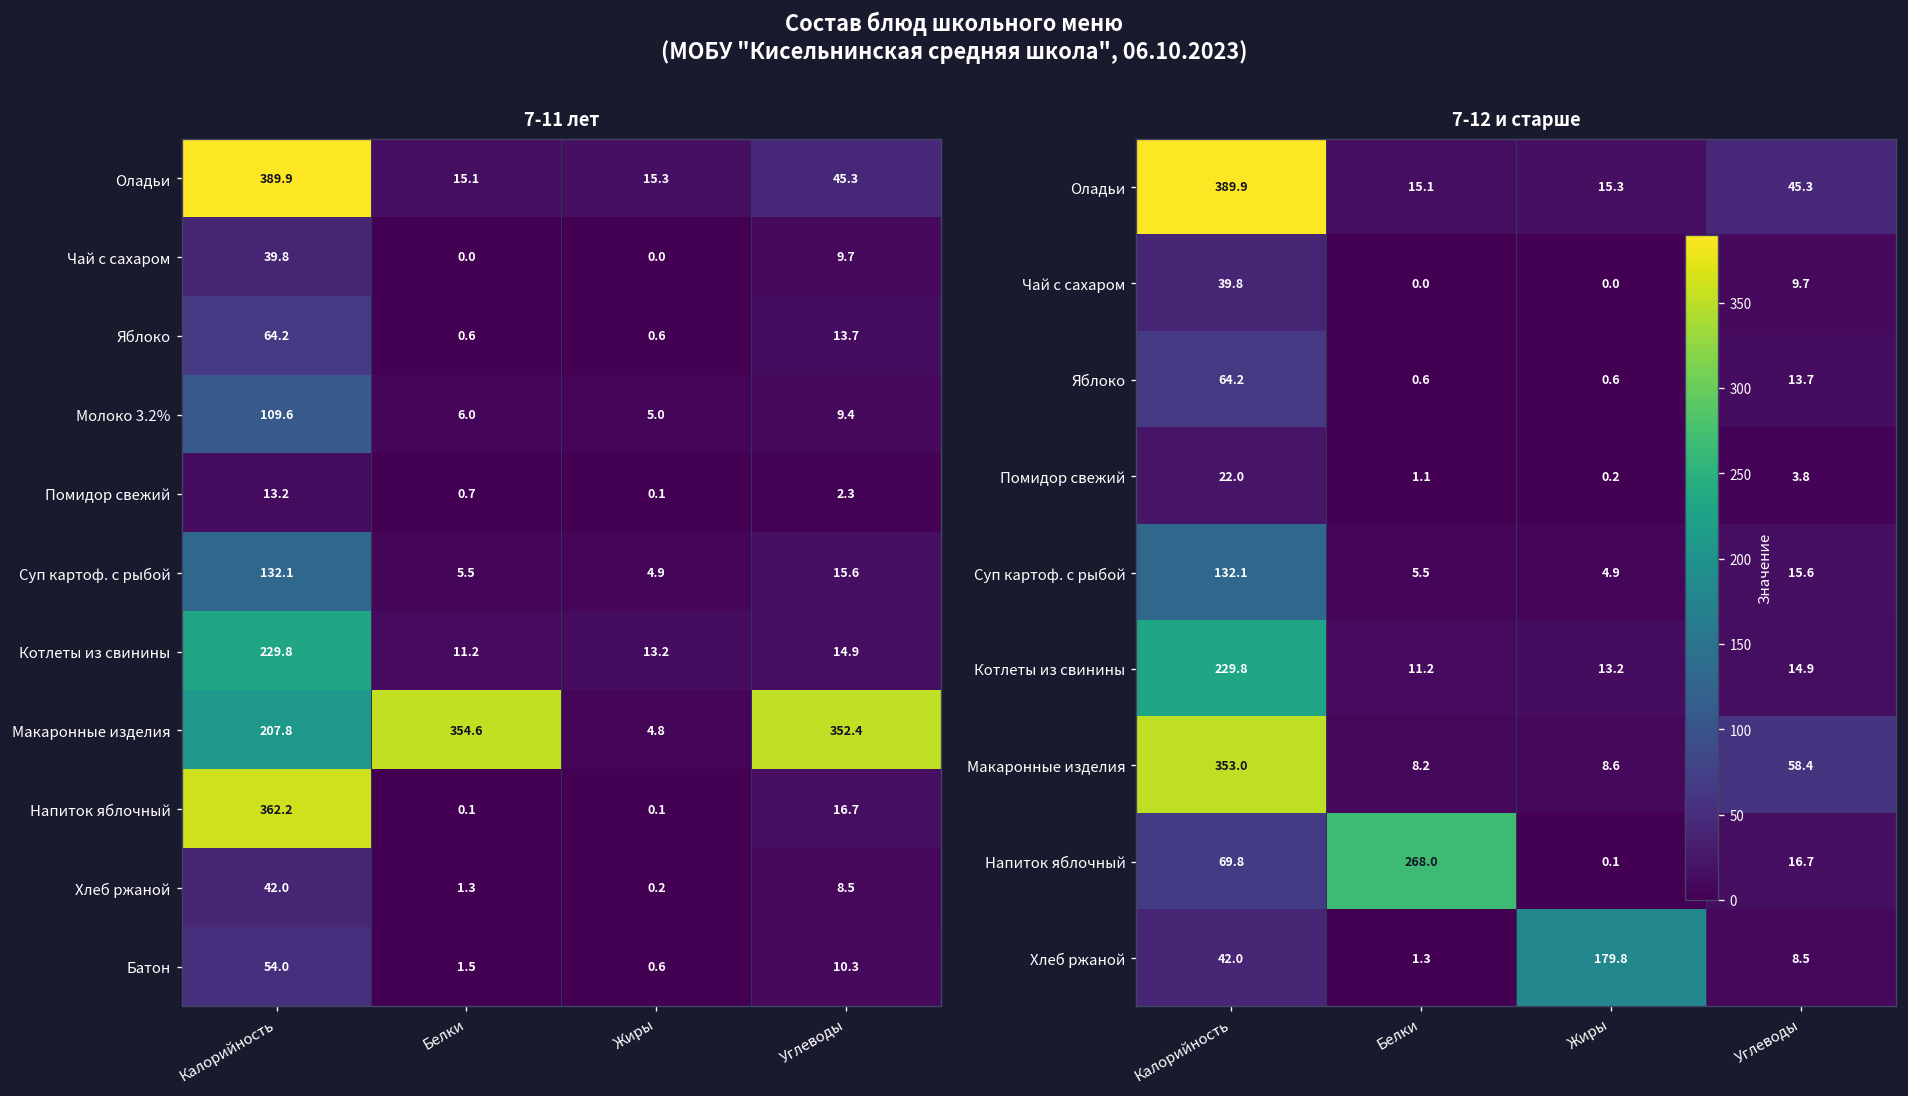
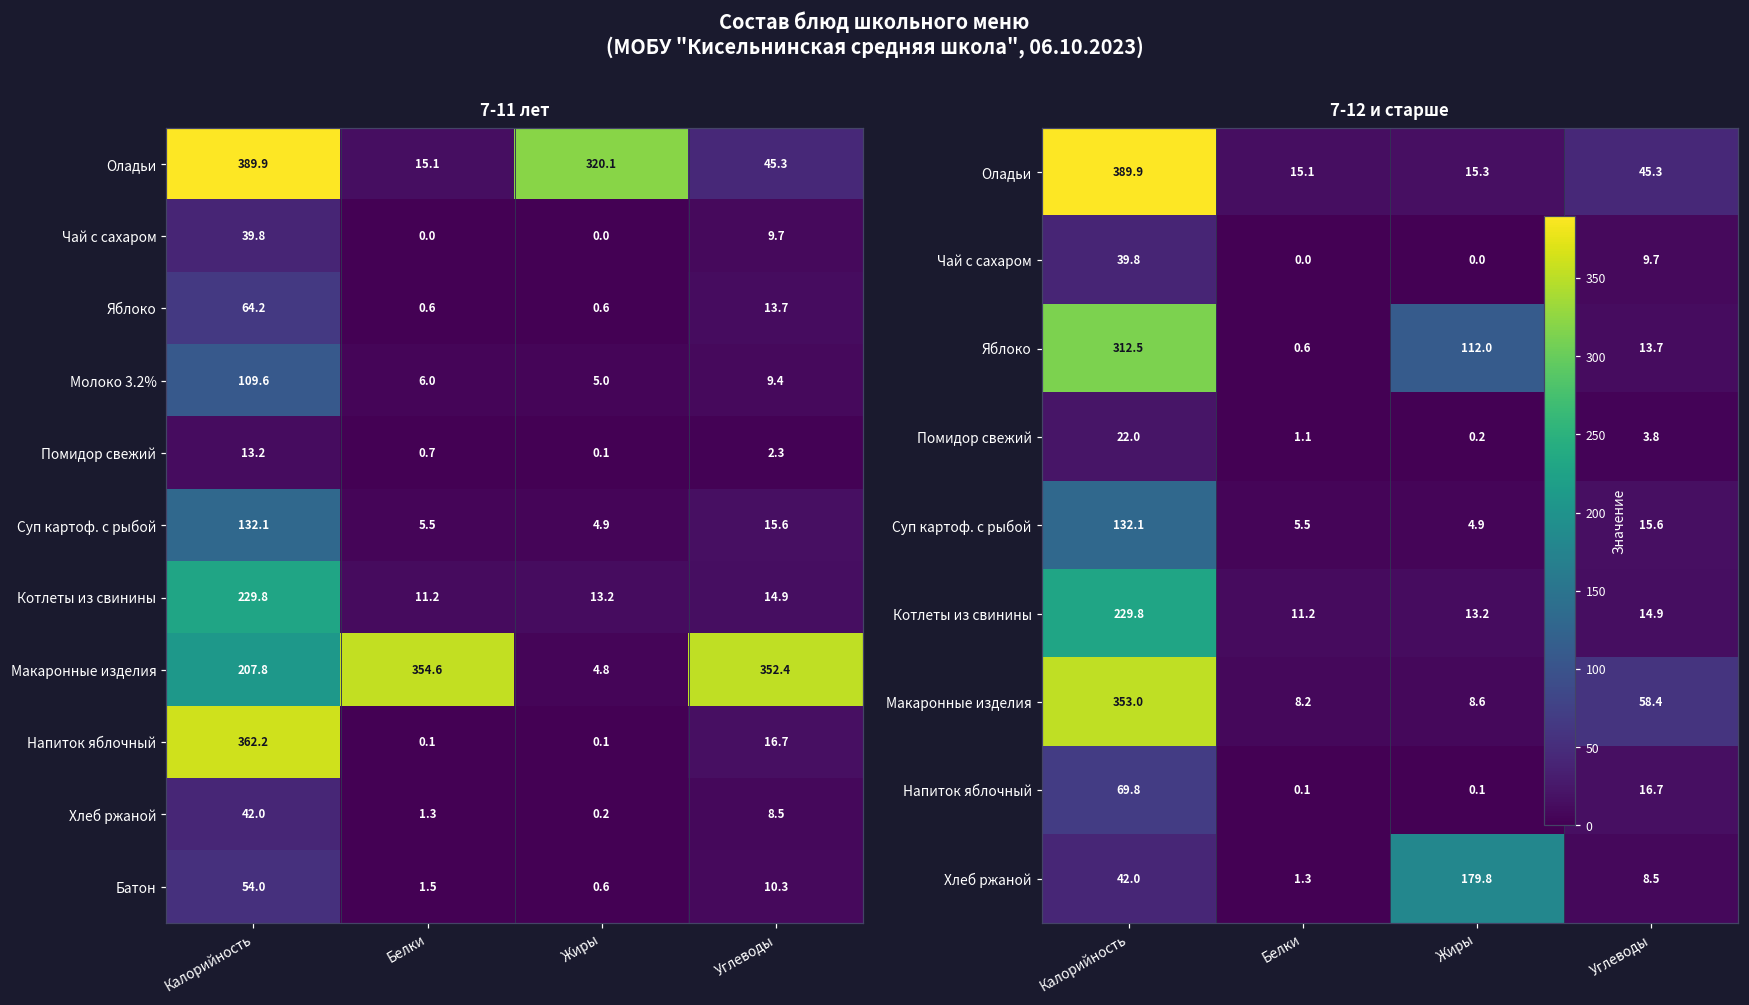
7-11 лет, Оладьи, Жиры: 15.3 -> 320.1
7-12 и старше, Яблоко, Калорийность: 64.2 -> 312.5
7-12 и старше, Яблоко, Жиры: 0.6 -> 112.0
7-12 и старше, Напиток яблочный, Белки: 268.0 -> 0.1
